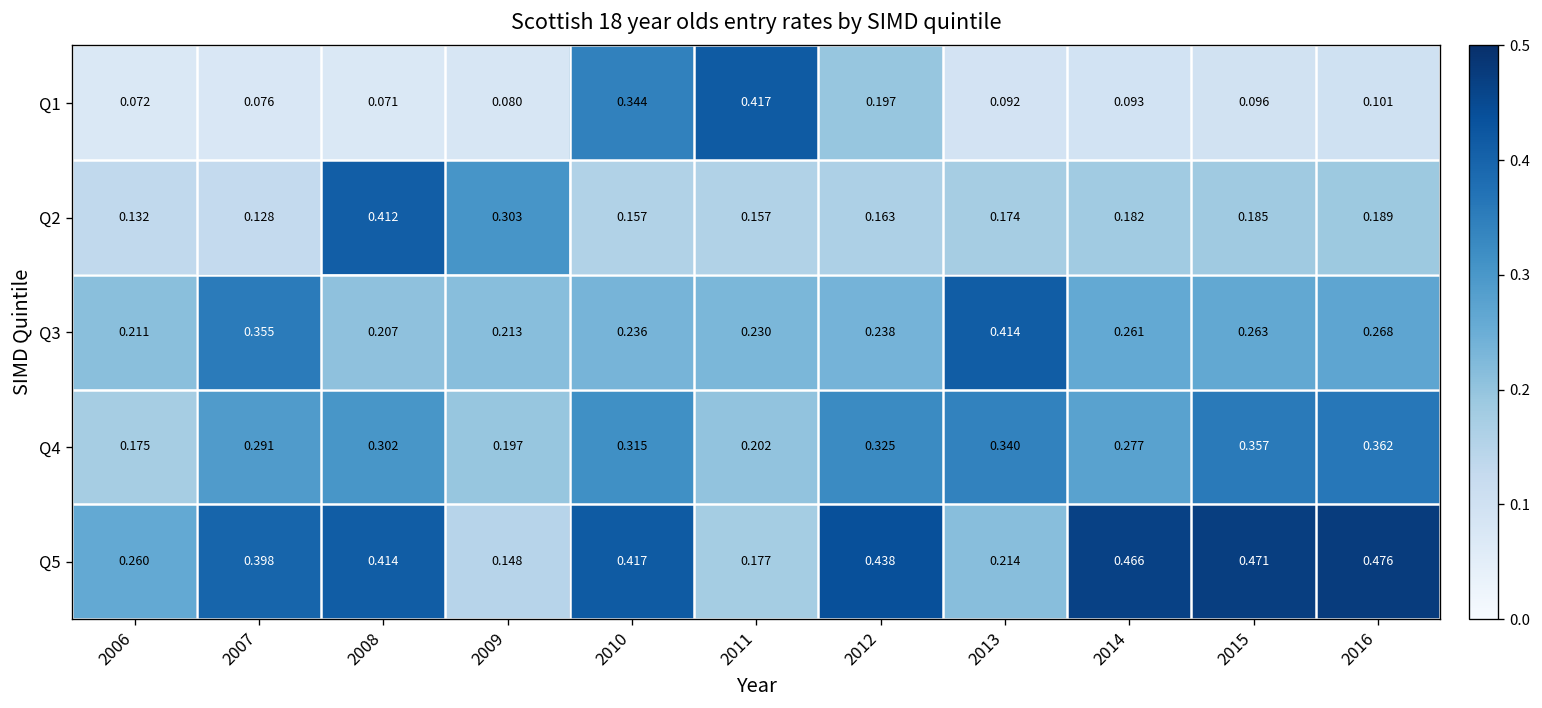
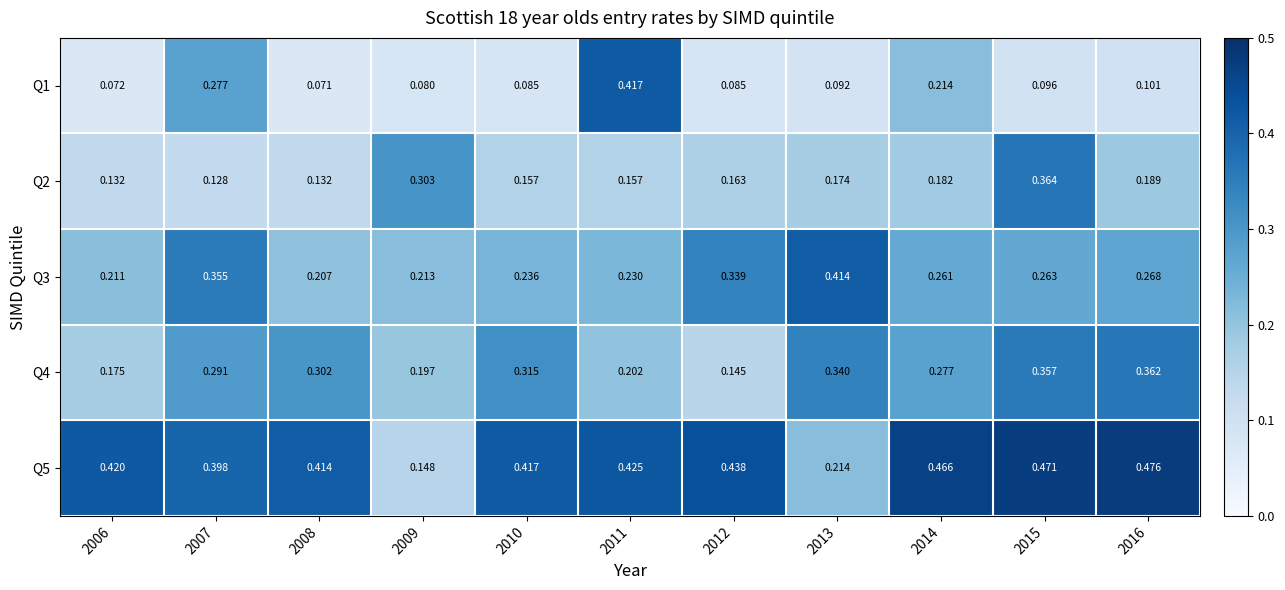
Q1, 2007: 0.076 -> 0.277
Q1, 2010: 0.344 -> 0.085
Q1, 2012: 0.197 -> 0.085
Q1, 2014: 0.093 -> 0.214
Q2, 2008: 0.412 -> 0.132
Q2, 2015: 0.185 -> 0.364
Q3, 2012: 0.238 -> 0.339
Q4, 2012: 0.325 -> 0.145
Q5, 2006: 0.260 -> 0.420
Q5, 2011: 0.177 -> 0.425
